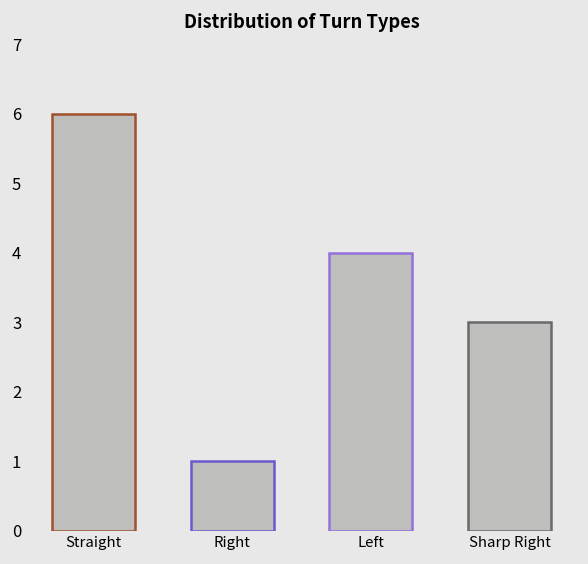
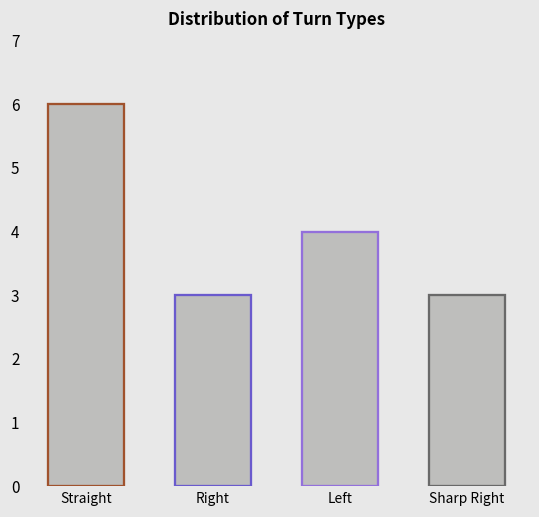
Right: 1 -> 3
